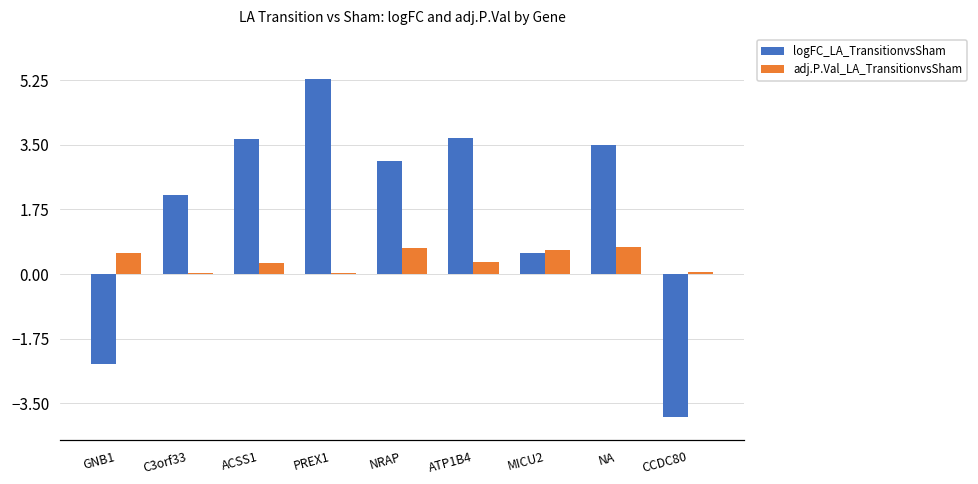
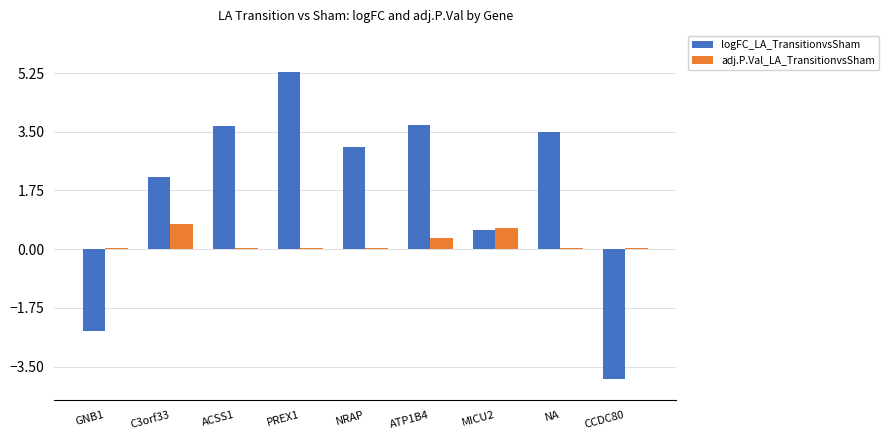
adj.P.Val_LA_TransitionvsSham, GNB1: 0.6 -> 0.0
adj.P.Val_LA_TransitionvsSham, C3orf33: 0.0 -> 0.8
adj.P.Val_LA_TransitionvsSham, ACSS1: 0.3 -> 0.0
adj.P.Val_LA_TransitionvsSham, NRAP: 0.7 -> 0.0
adj.P.Val_LA_TransitionvsSham, NA: 0.7 -> 0.0
